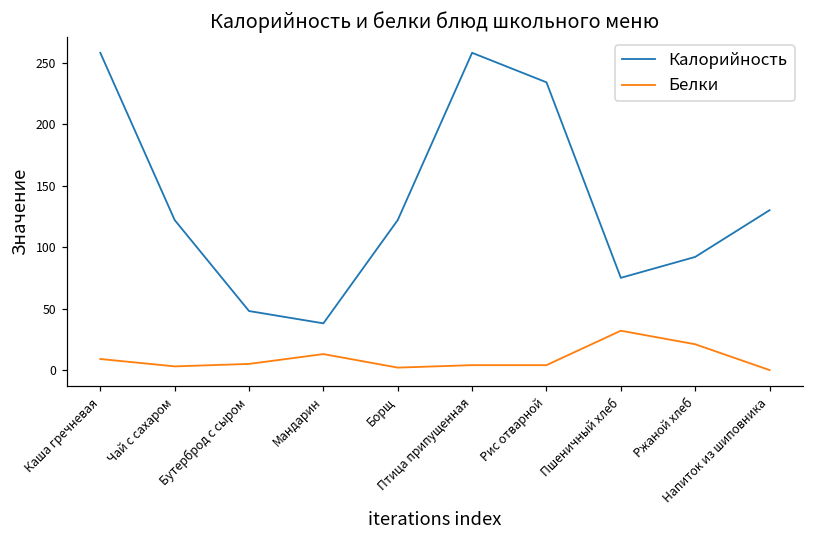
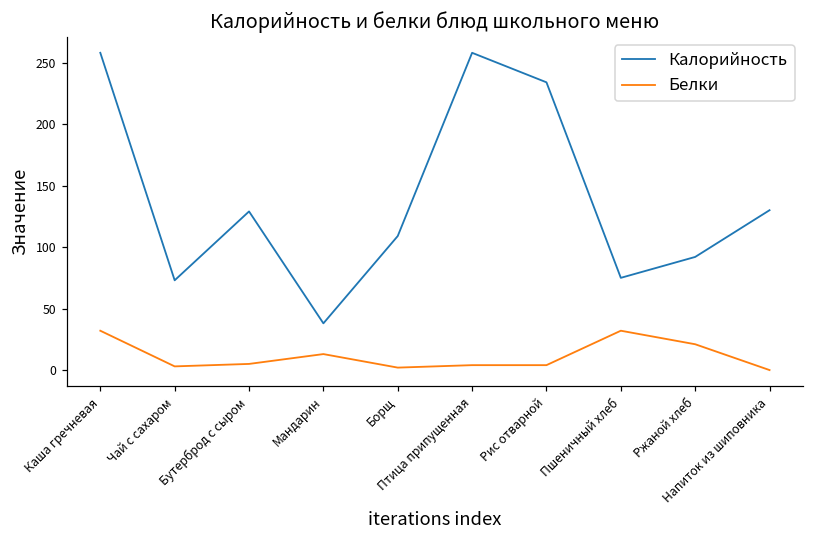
Белки, Каша гречневая: 9 -> 32
Калорийность, Чай с сахаром: 122 -> 73
Калорийность, Бутерброд с сыром: 48 -> 129
Калорийность, Борщ: 122 -> 109
